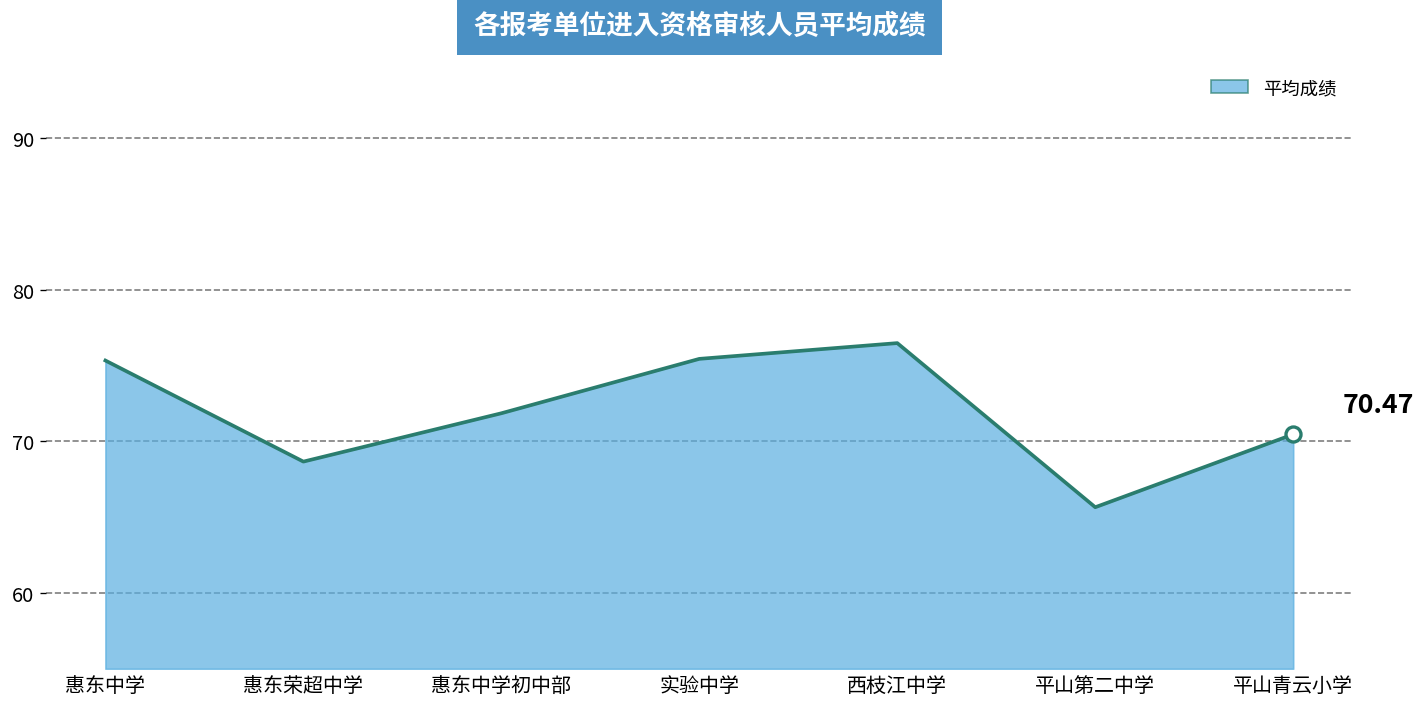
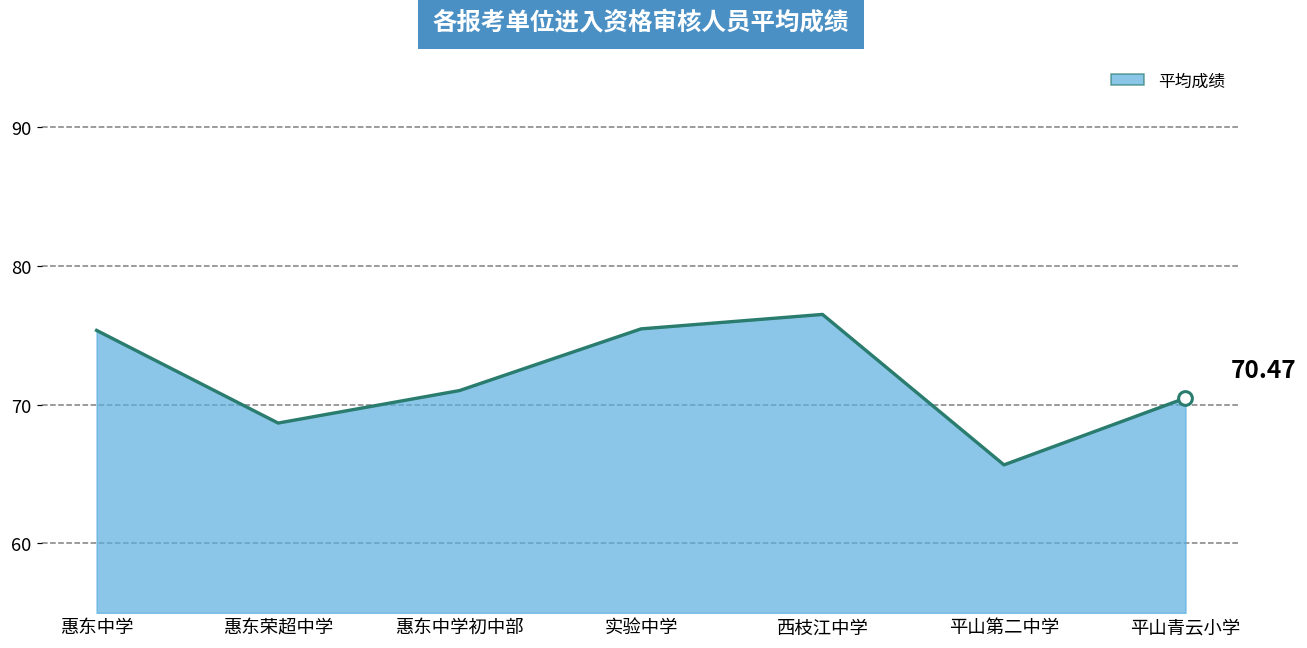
平均成绩, 惠东中学初中部: 71.9 -> 71.0
